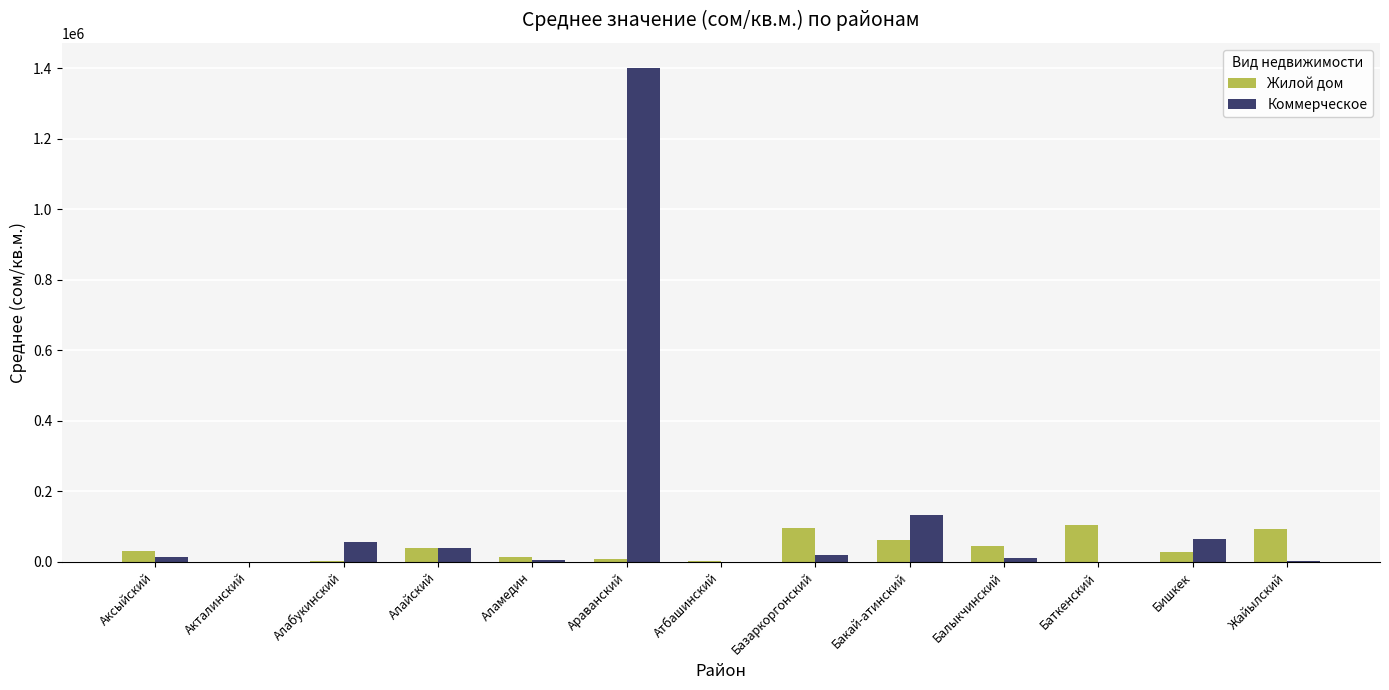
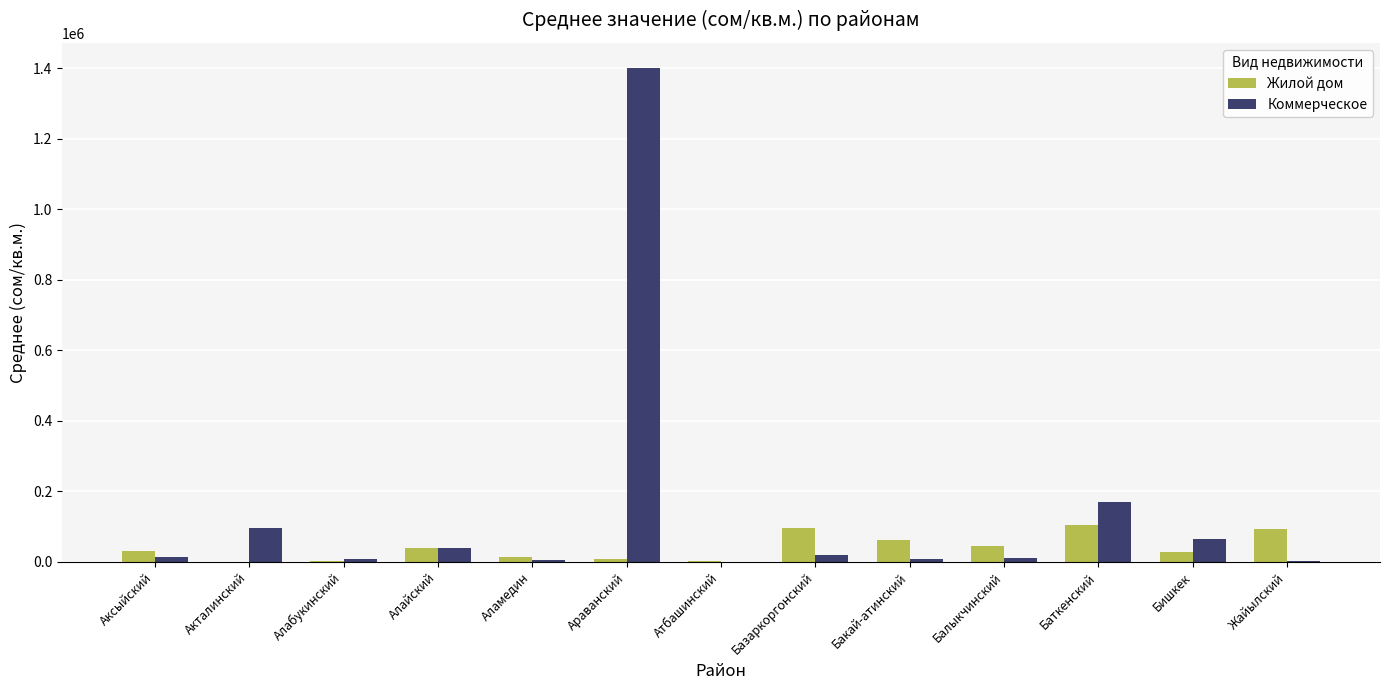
Коммерческое, Акталинский: 0 -> 100000
Коммерческое, Алабукинский: 60000 -> 10000
Коммерческое, Бакай-aтинский: 130000 -> 10000
Коммерческое, Баткенский: 0 -> 170000
